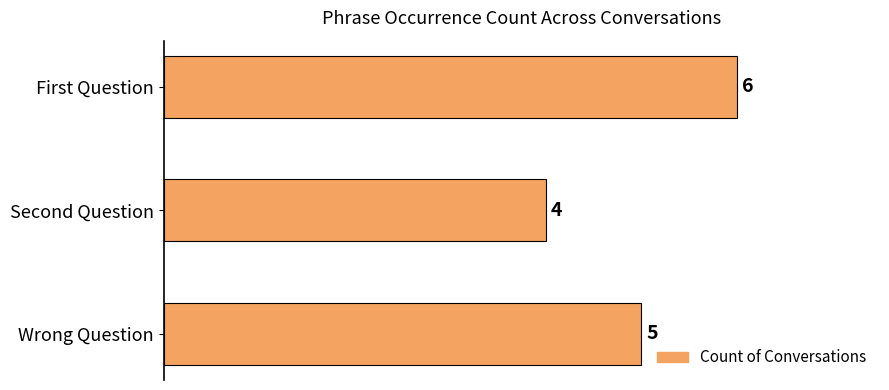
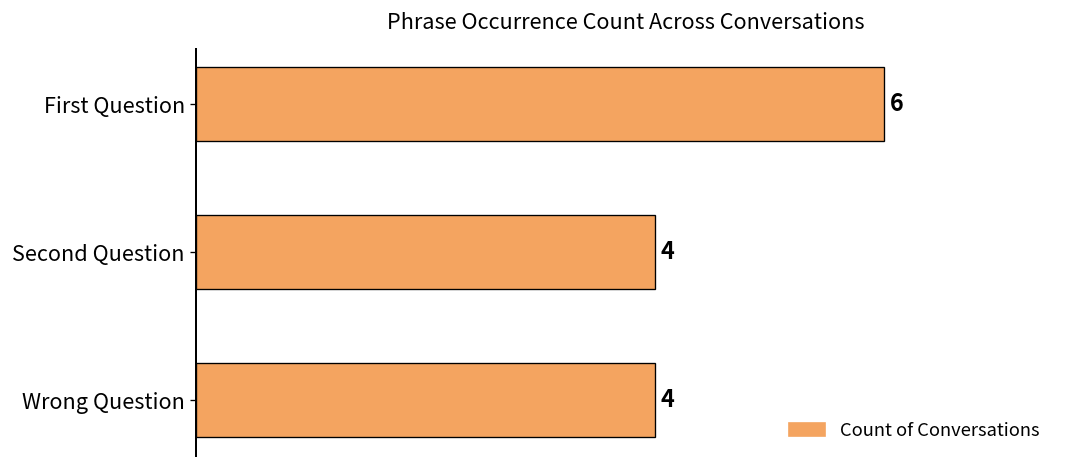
Wrong Question: 5 -> 4
